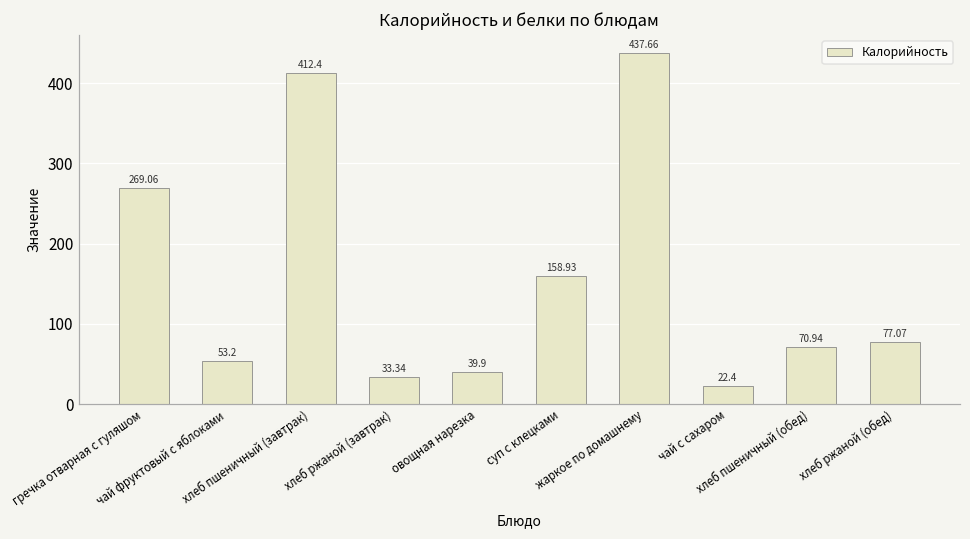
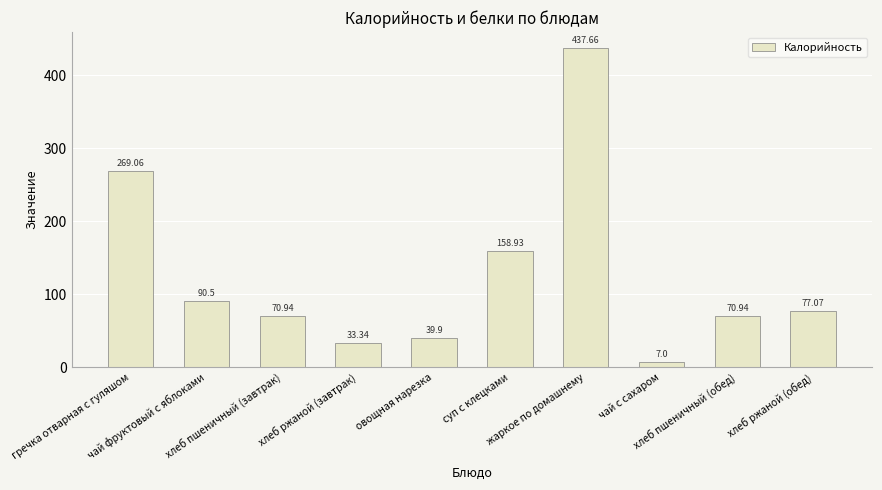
чай фруктовый с яблоками: 53.2 -> 90.5
хлеб пшеничный (завтрак): 412.4 -> 70.94
чай с сахаром: 22.4 -> 7.0
